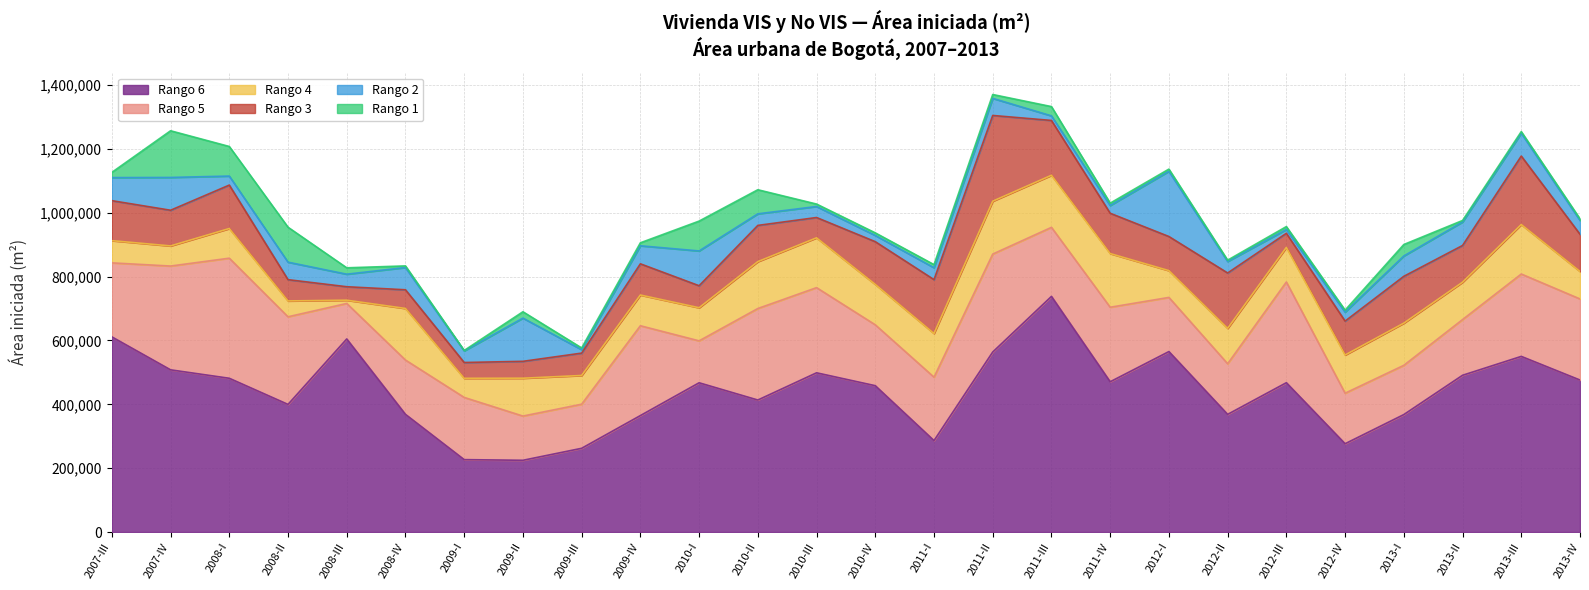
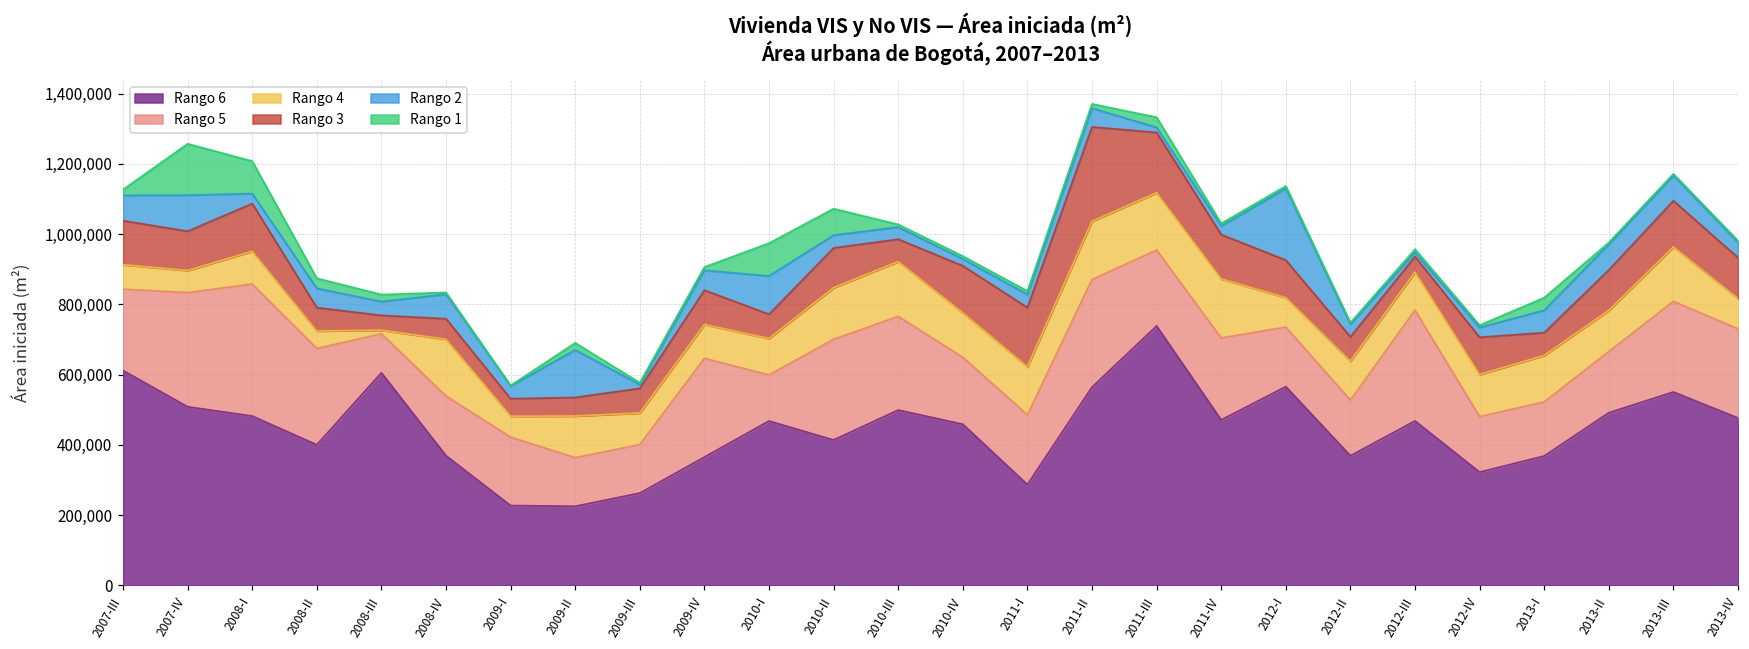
Rango 1, 2008-II: 110,000 -> 30,000
Rango 3, 2012-II: 170,000 -> 70,000
Rango 6, 2012-IV: 280,000 -> 320,000
Rango 3, 2013-I: 150,000 -> 60,000
Rango 3, 2013-III: 210,000 -> 130,000
